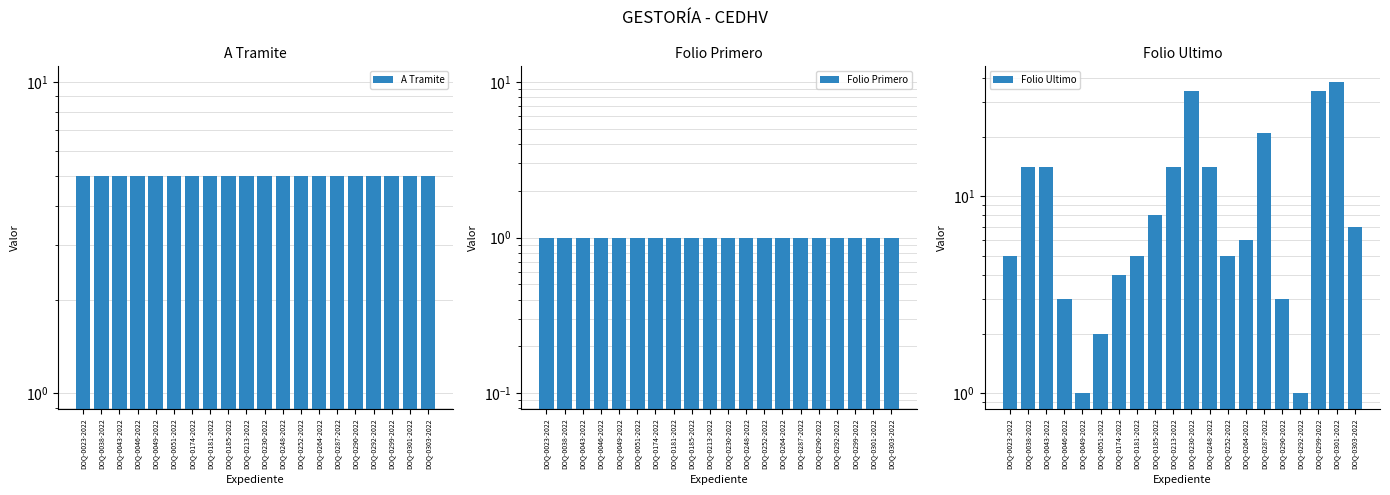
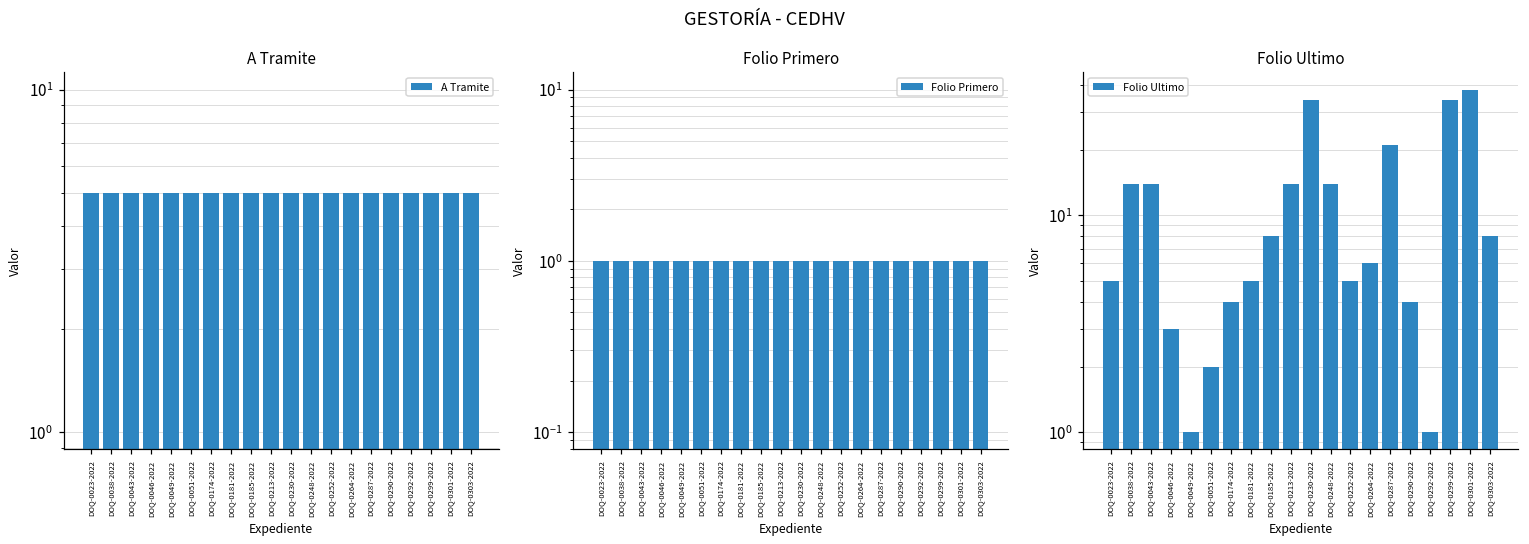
Folio Ultimo, DOQ-0290-2022: 3 -> 4
Folio Ultimo, DOQ-0303-2022: 7 -> 8
